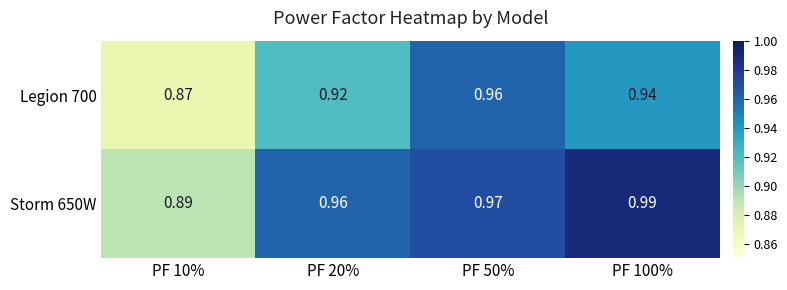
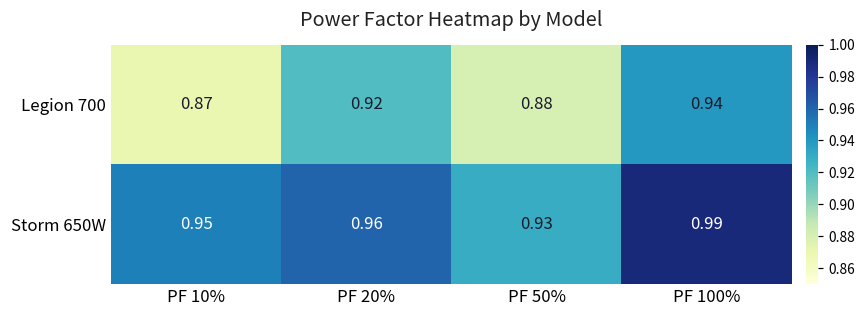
Legion 700, PF 50%: 0.96 -> 0.88
Storm 650W, PF 10%: 0.89 -> 0.95
Storm 650W, PF 50%: 0.97 -> 0.93
